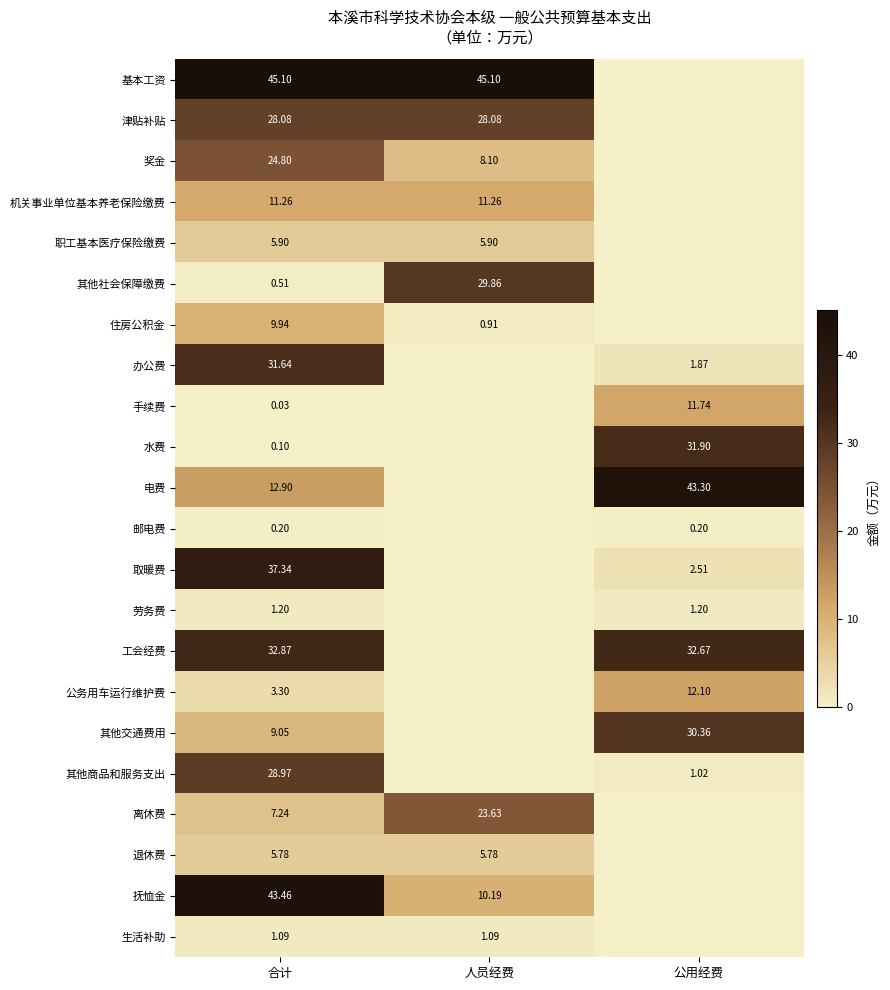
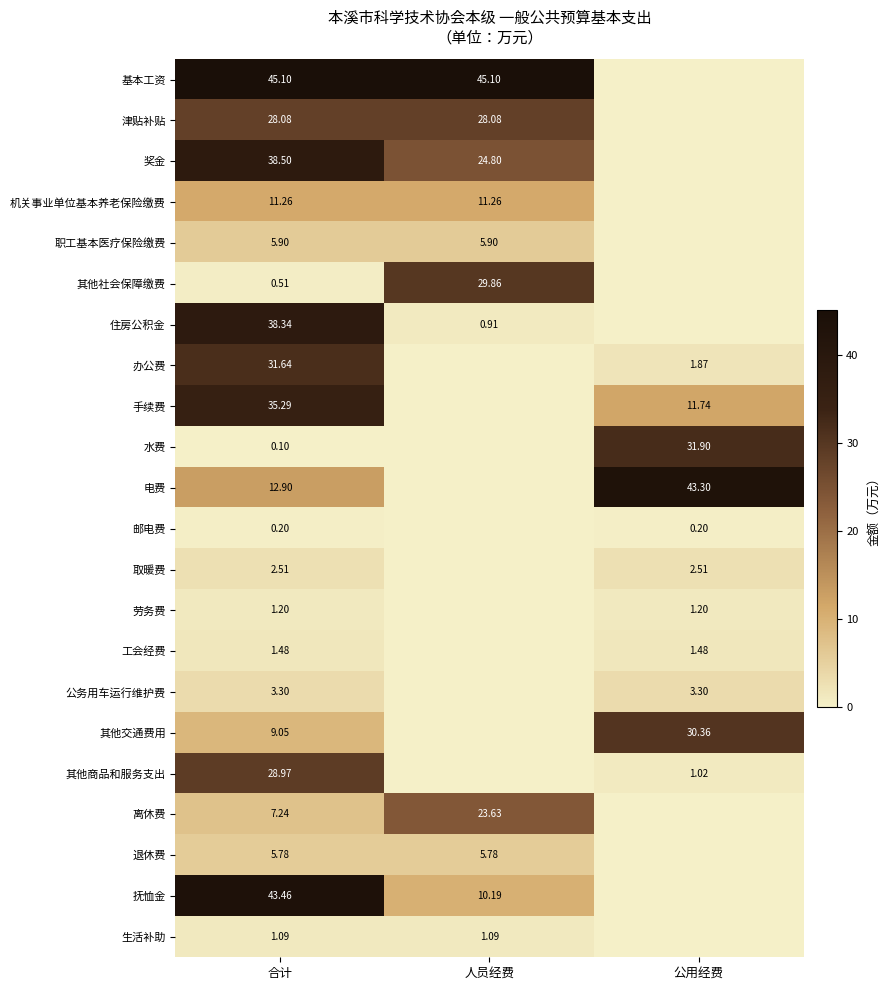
奖金, 合计: 24.80 -> 38.50
奖金, 人员经费: 8.10 -> 24.80
住房公积金, 合计: 9.94 -> 38.34
手续费, 合计: 0.03 -> 35.29
取暖费, 合计: 37.34 -> 2.51
工会经费, 合计: 32.87 -> 1.48
工会经费, 公用经费: 32.67 -> 1.48
公务用车运行维护费, 公用经费: 12.10 -> 3.30
